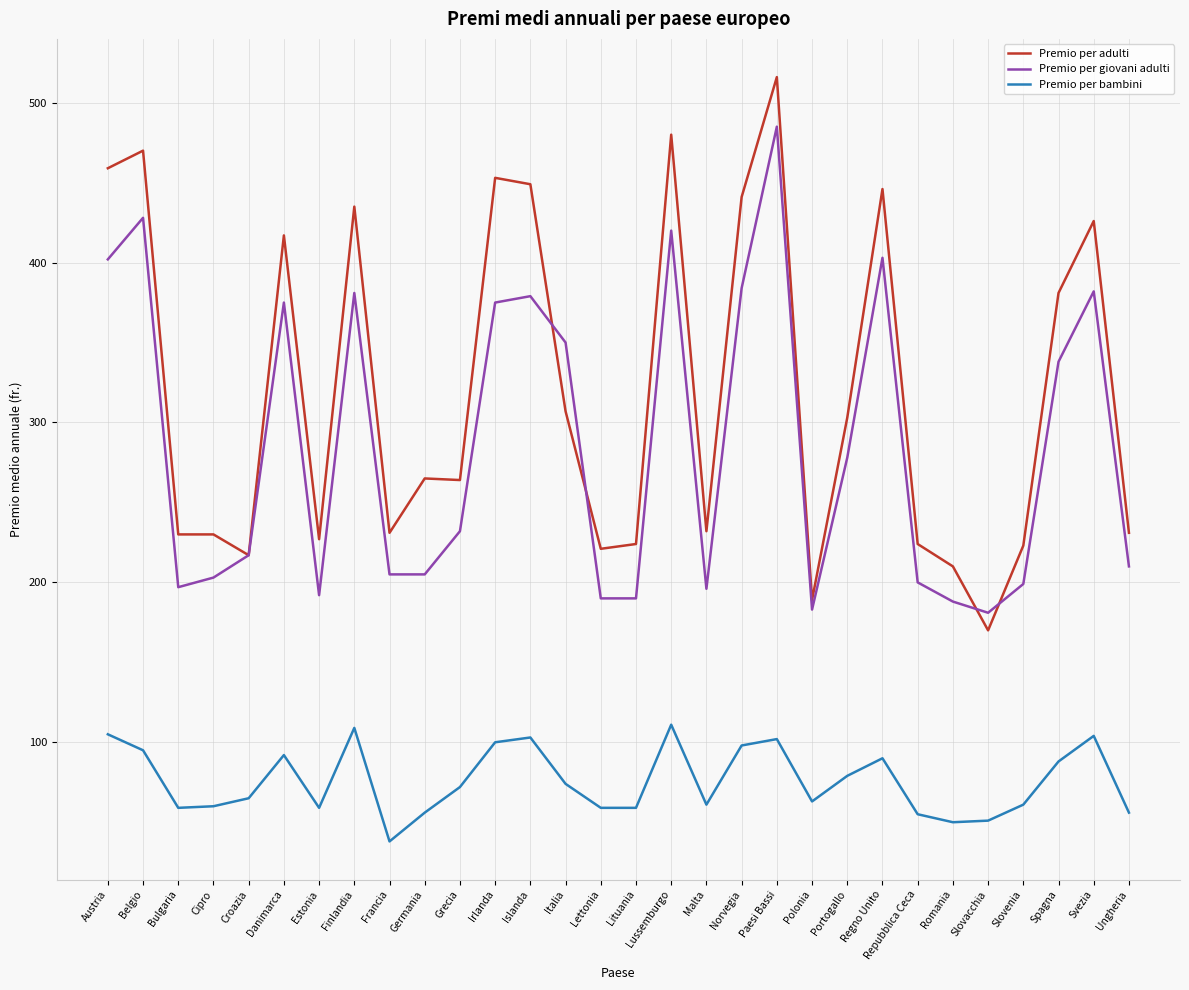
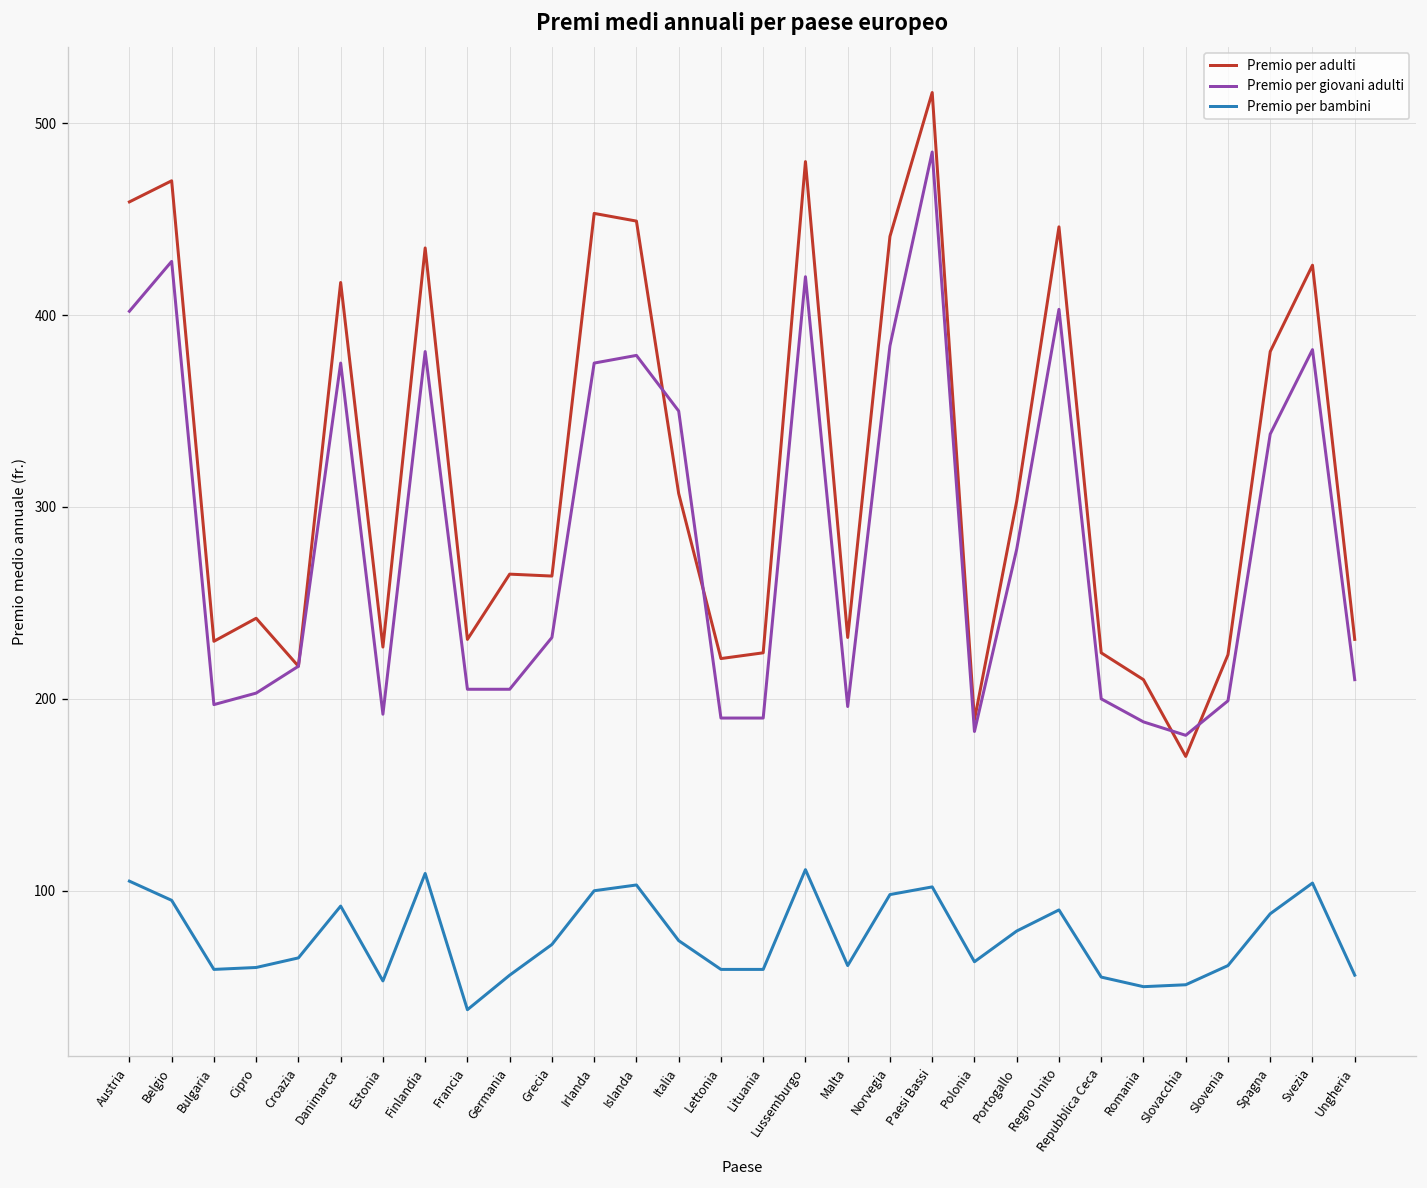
Premio per adulti, Cipro: 230 -> 242
Premio per bambini, Estonia: 59 -> 53
